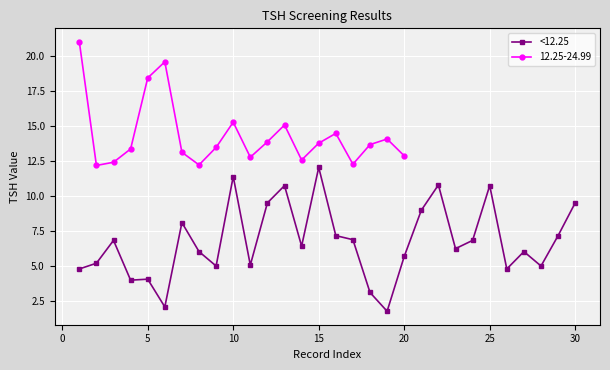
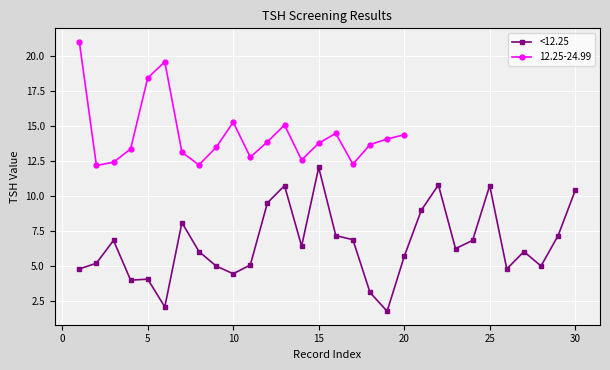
<12.25, 10: 11.4 -> 4.5
12.25-24.99, 20: 12.9 -> 14.4
<12.25, 30: 9.5 -> 10.4
